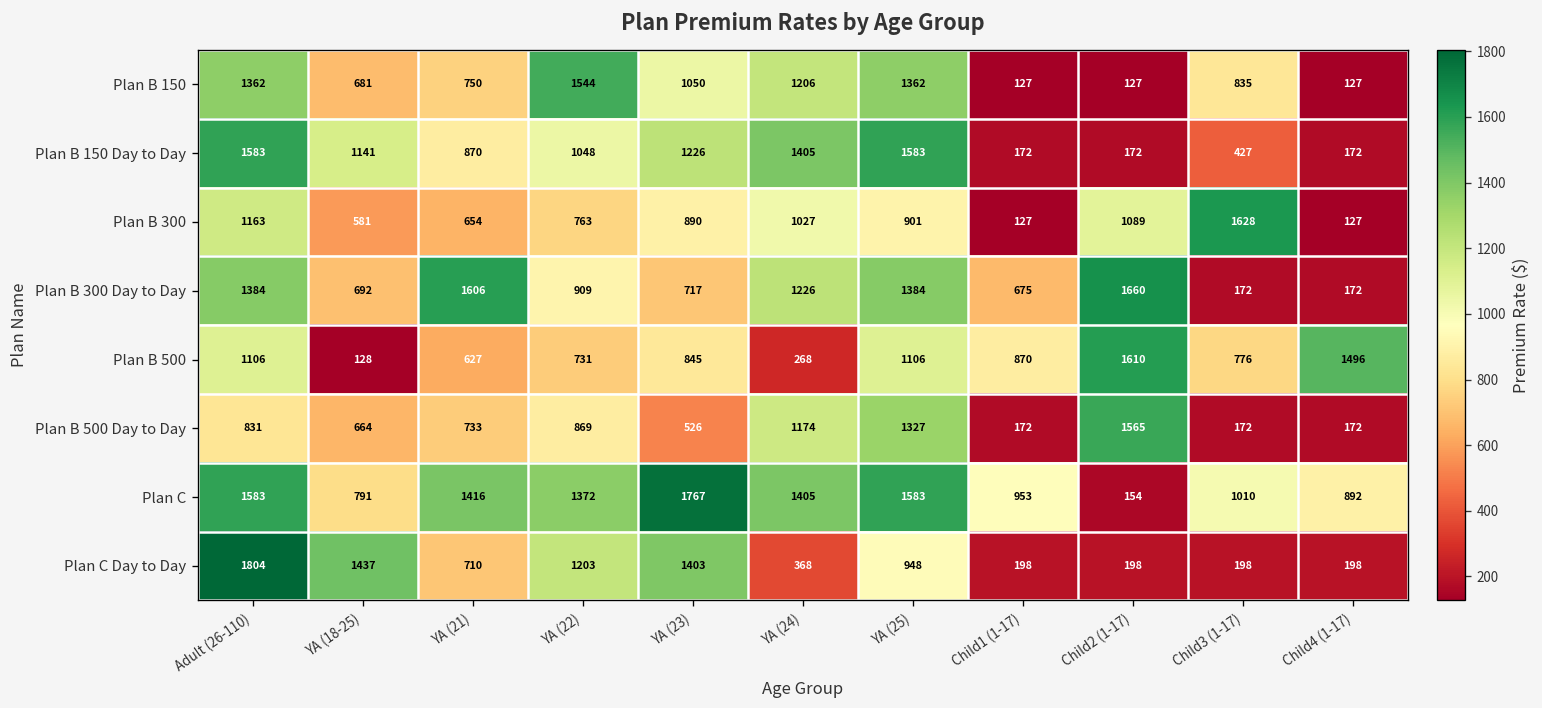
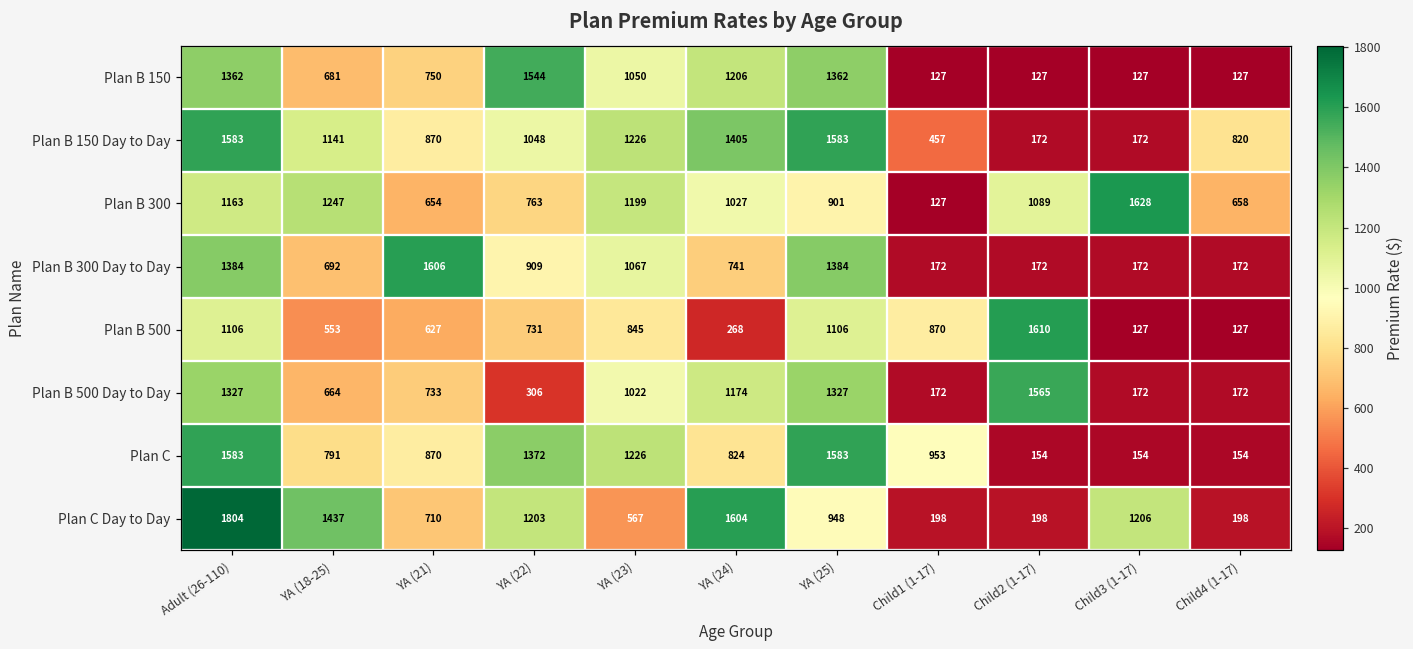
Plan B 150, Child3 (1-17): 835 -> 127
Plan B 150 Day to Day, Child1 (1-17): 172 -> 457
Plan B 150 Day to Day, Child3 (1-17): 427 -> 172
Plan B 150 Day to Day, Child4 (1-17): 172 -> 820
Plan B 300, YA (18-25): 581 -> 1247
Plan B 300, YA (23): 890 -> 1199
Plan B 300, Child4 (1-17): 127 -> 658
Plan B 300 Day to Day, YA (23): 717 -> 1067
Plan B 300 Day to Day, YA (24): 1226 -> 741
Plan B 300 Day to Day, Child1 (1-17): 675 -> 172
Plan B 300 Day to Day, Child2 (1-17): 1660 -> 172
Plan B 500, YA (18-25): 128 -> 553
Plan B 500, Child3 (1-17): 776 -> 127
Plan B 500, Child4 (1-17): 1496 -> 127
Plan B 500 Day to Day, Adult (26-110): 831 -> 1327
Plan B 500 Day to Day, YA (22): 869 -> 306
Plan B 500 Day to Day, YA (23): 526 -> 1022
Plan C, YA (21): 1416 -> 870
Plan C, YA (23): 1767 -> 1226
Plan C, YA (24): 1405 -> 824
Plan C, Child3 (1-17): 1010 -> 154
Plan C, Child4 (1-17): 892 -> 154
Plan C Day to Day, YA (23): 1403 -> 567
Plan C Day to Day, YA (24): 368 -> 1604
Plan C Day to Day, Child3 (1-17): 198 -> 1206
